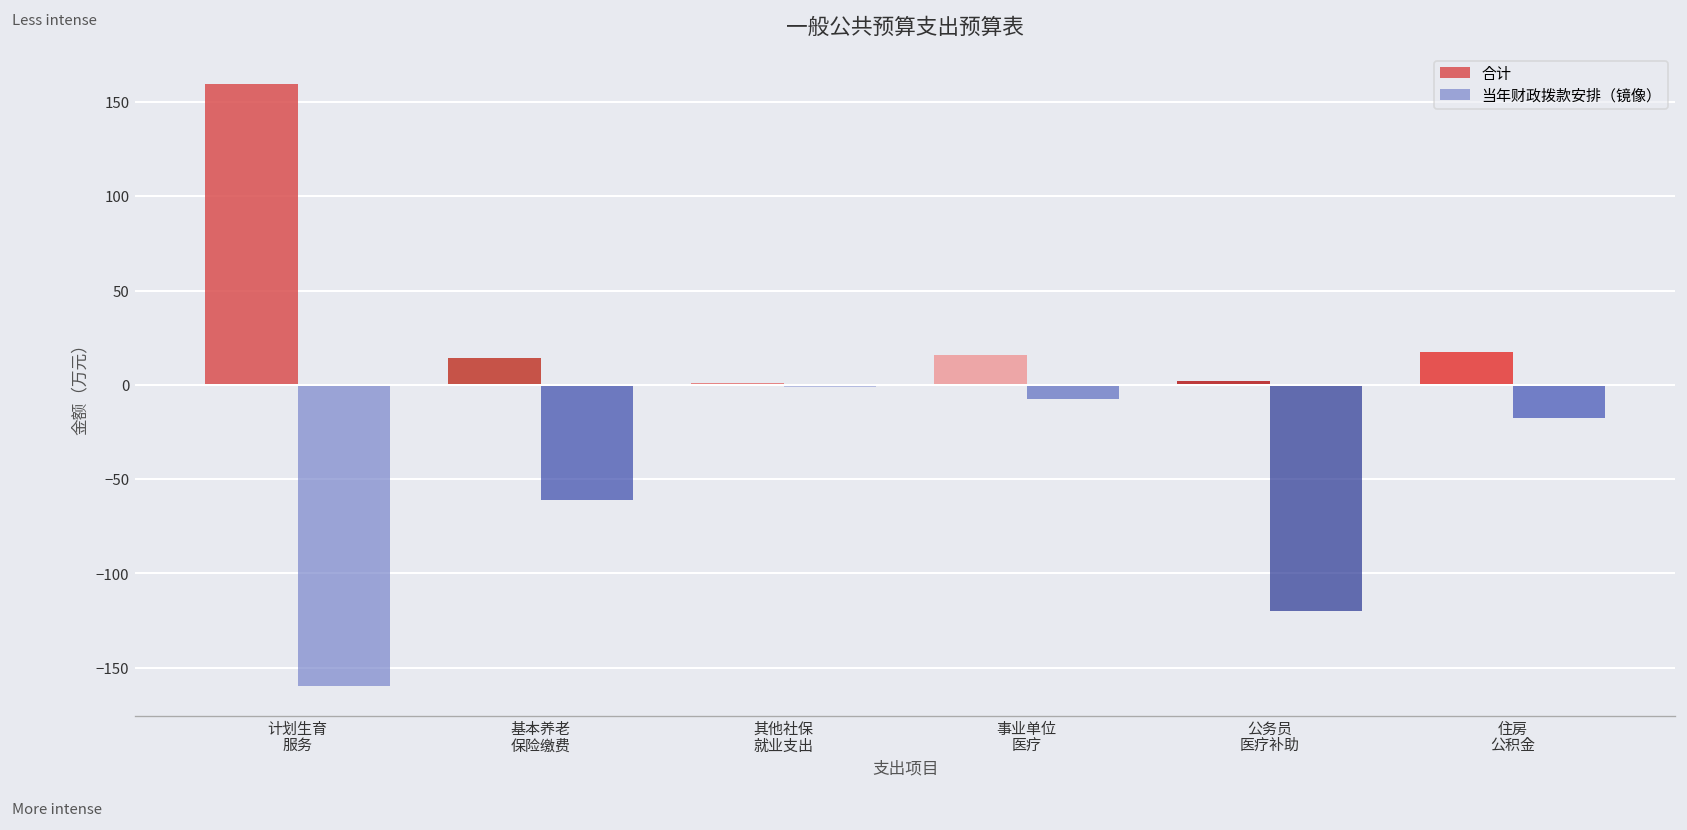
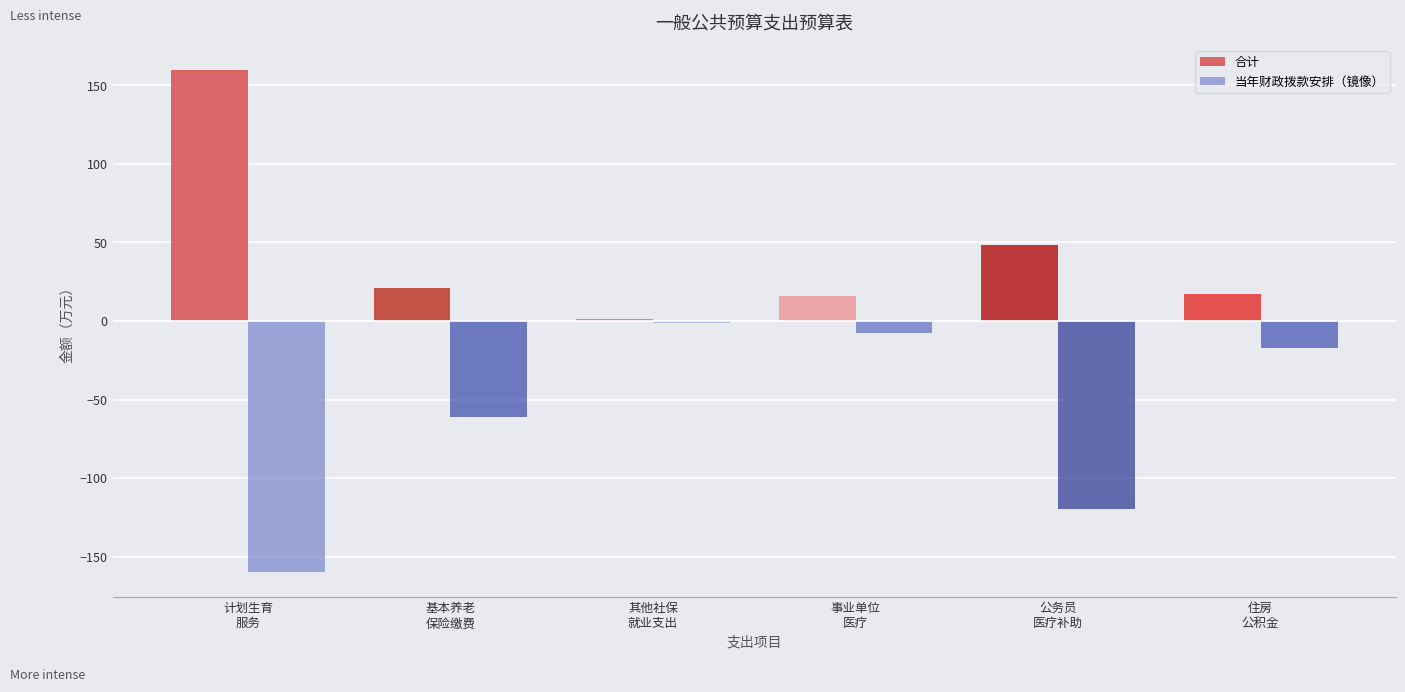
合计, 基本养老 保险缴费: 14 -> 21
合计, 公务员 医疗补助: 2 -> 48
